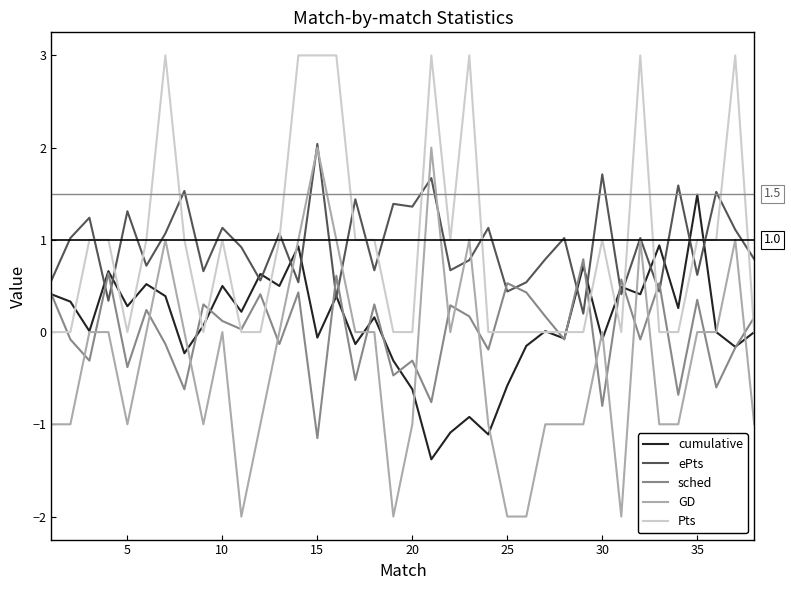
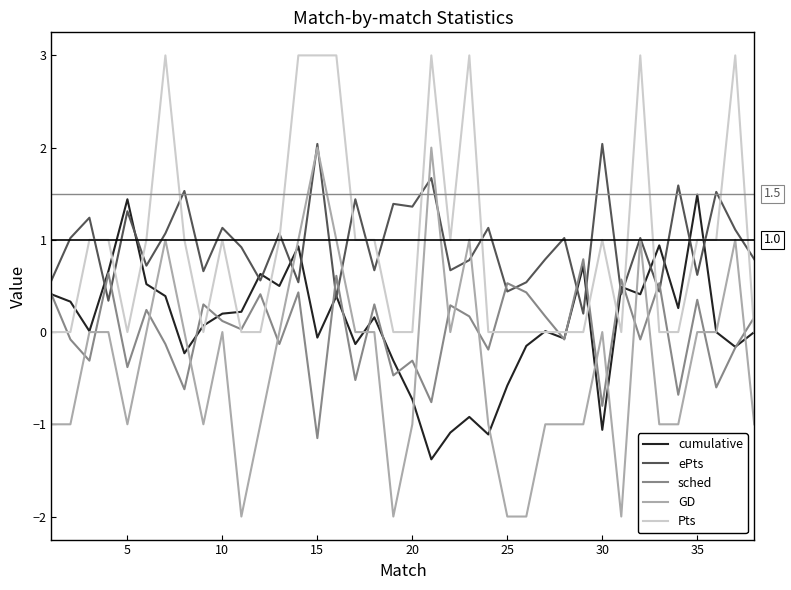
cumulative, 5: 0.3 -> 1.4
cumulative, 10: 0.5 -> 0.2
cumulative, 20: -0.6 -> -0.7
cumulative, 30: -0.1 -> -1.1
ePts, 30: 1.7 -> 2.0
